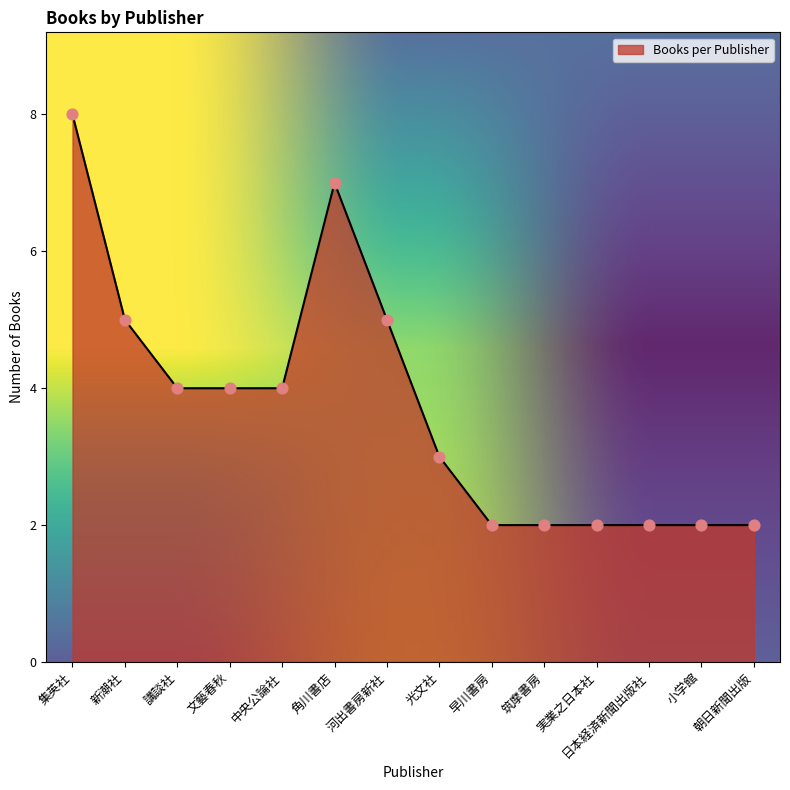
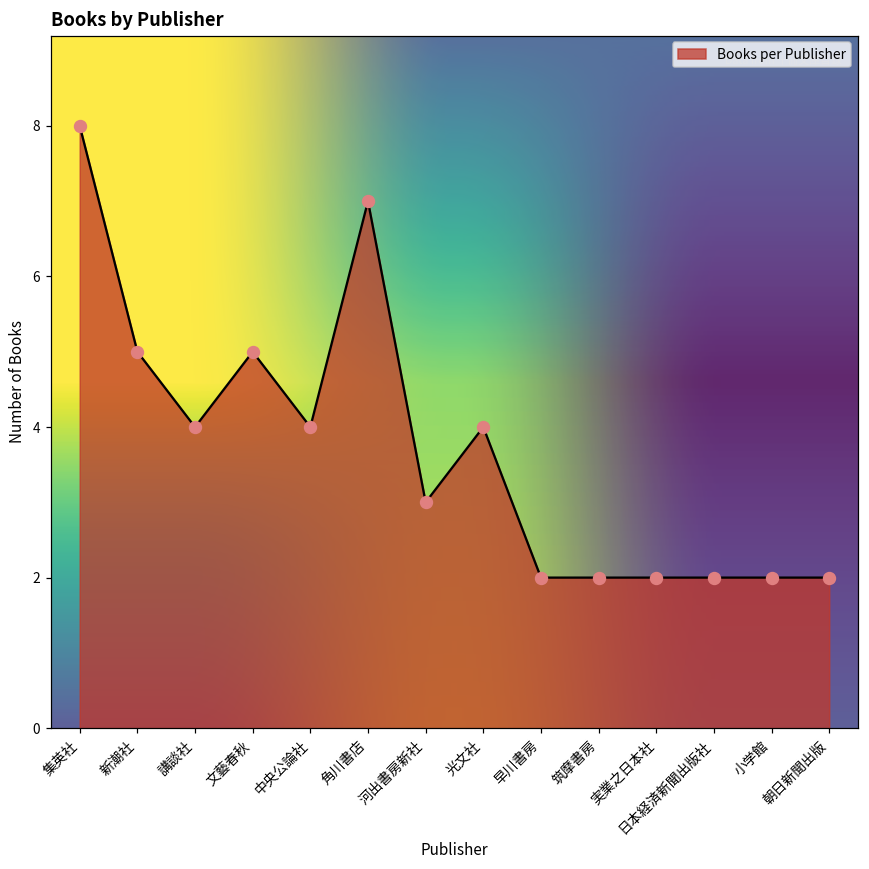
文藝春秋: 4 -> 5
河出書房新社: 5 -> 3
光文社: 3 -> 4
